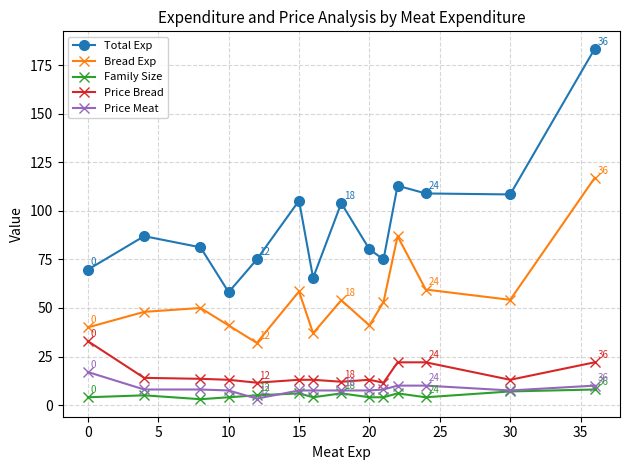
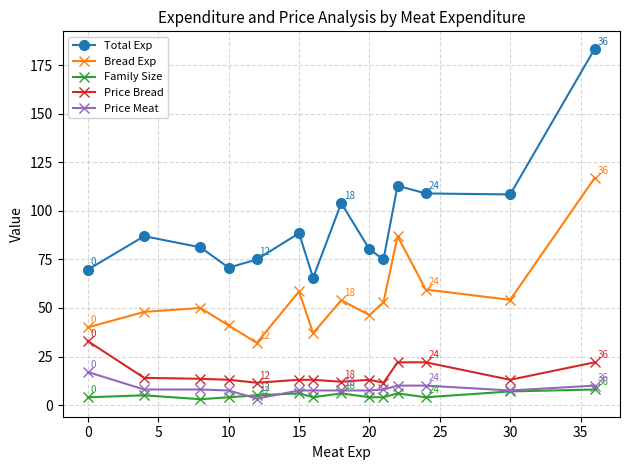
Total Exp, 10: 58 -> 71
Total Exp, 15: 105 -> 89
Bread Exp, 20: 41 -> 46
